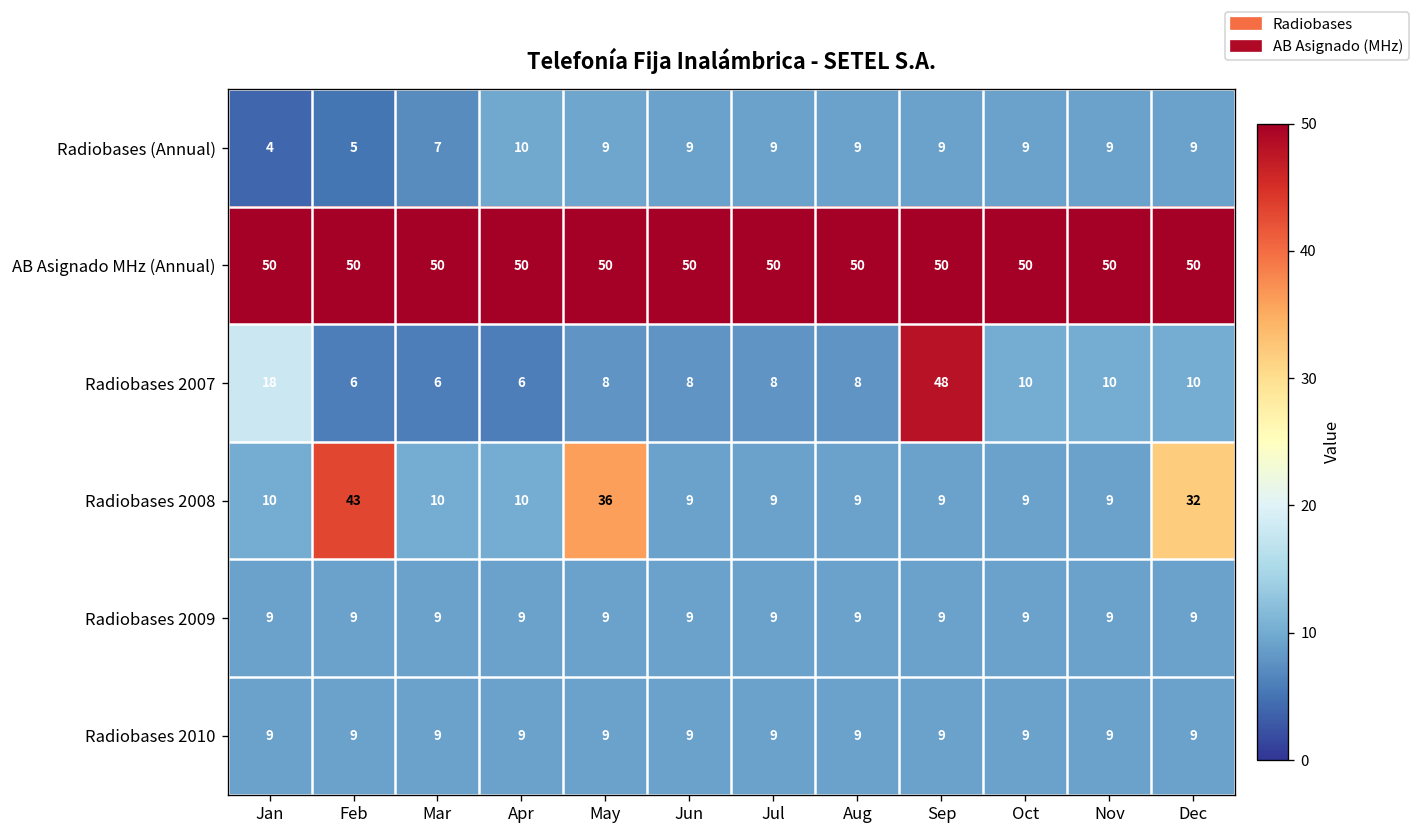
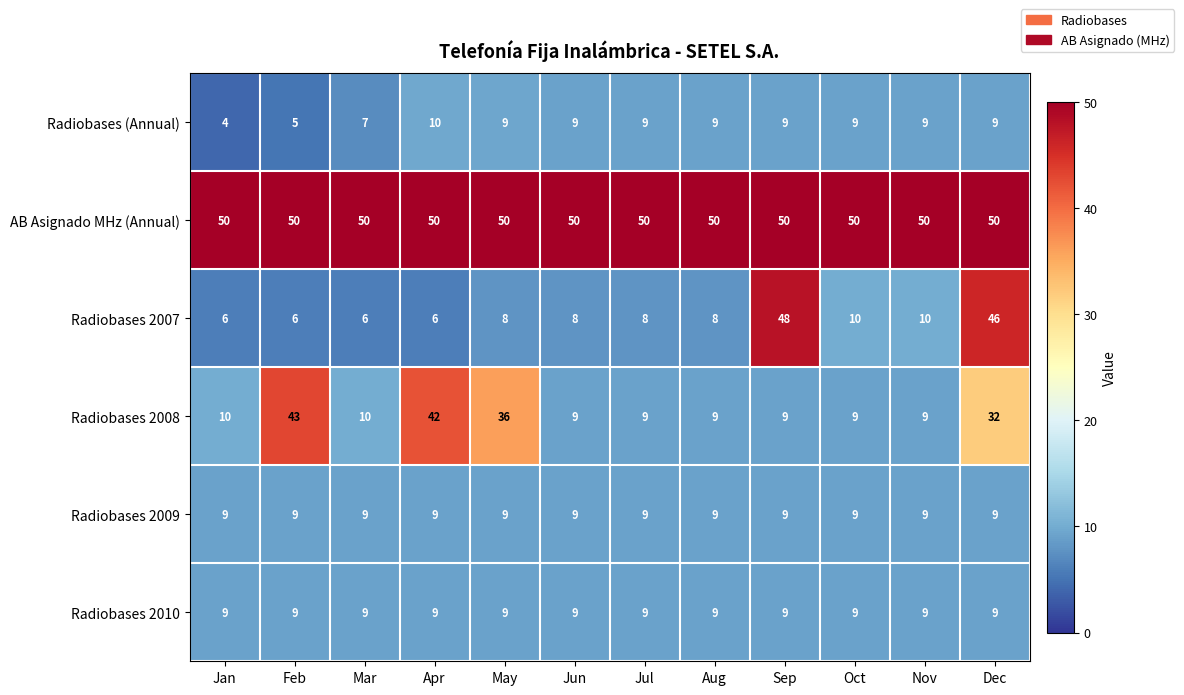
Radiobases 2007, Jan: 18 -> 6
Radiobases 2007, Dec: 10 -> 46
Radiobases 2008, Apr: 10 -> 42
